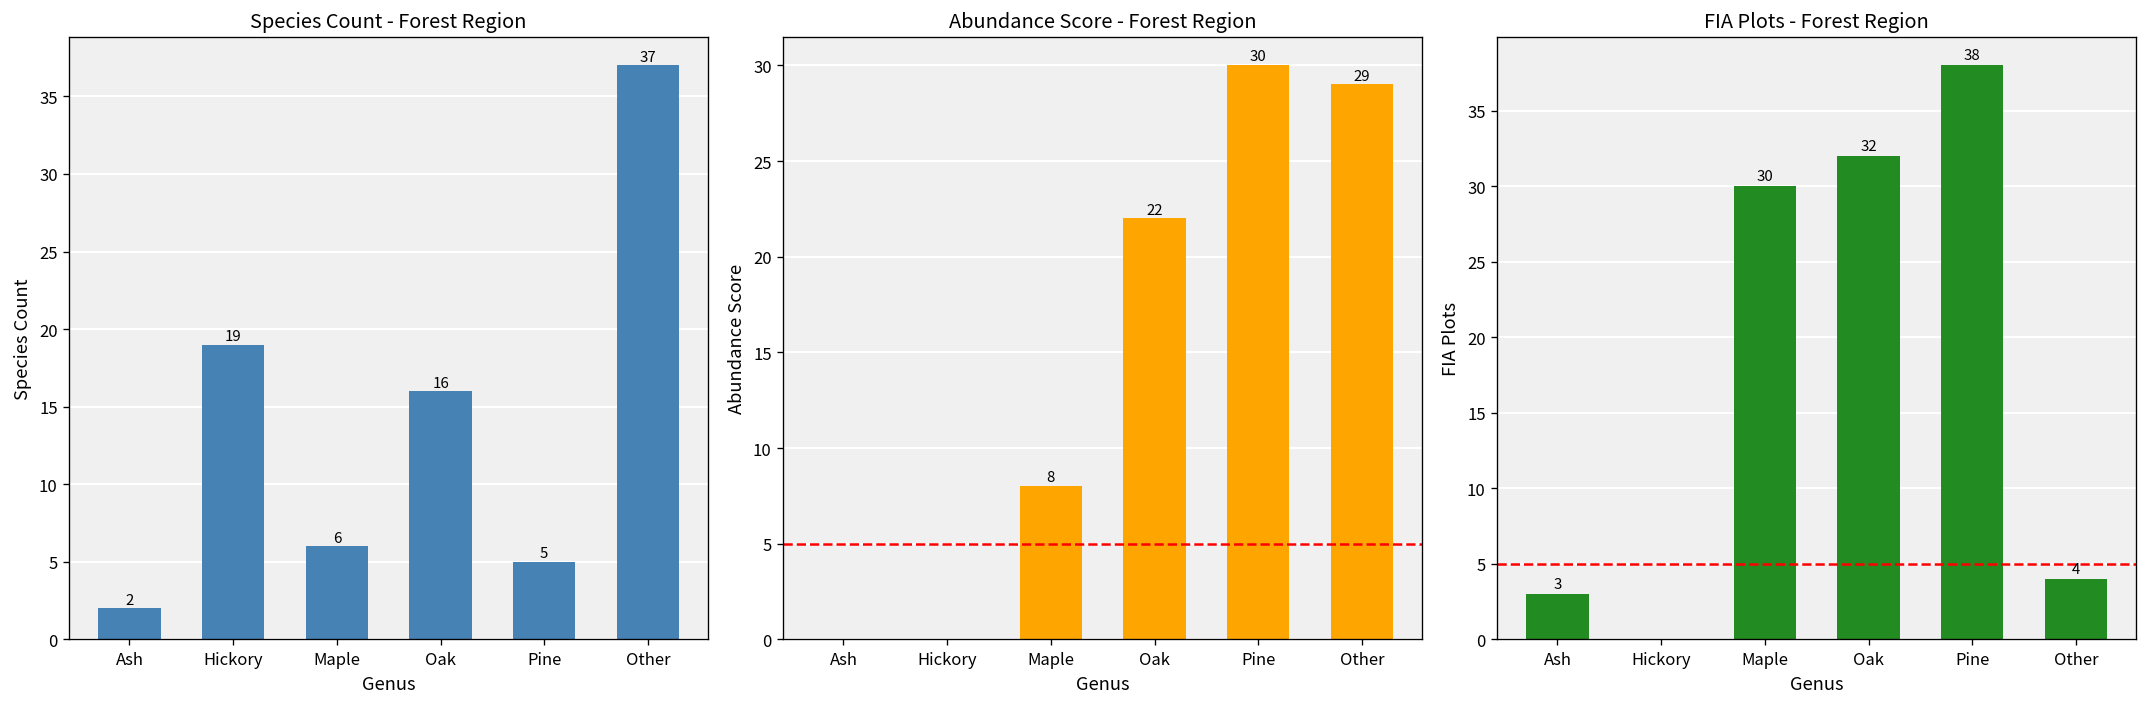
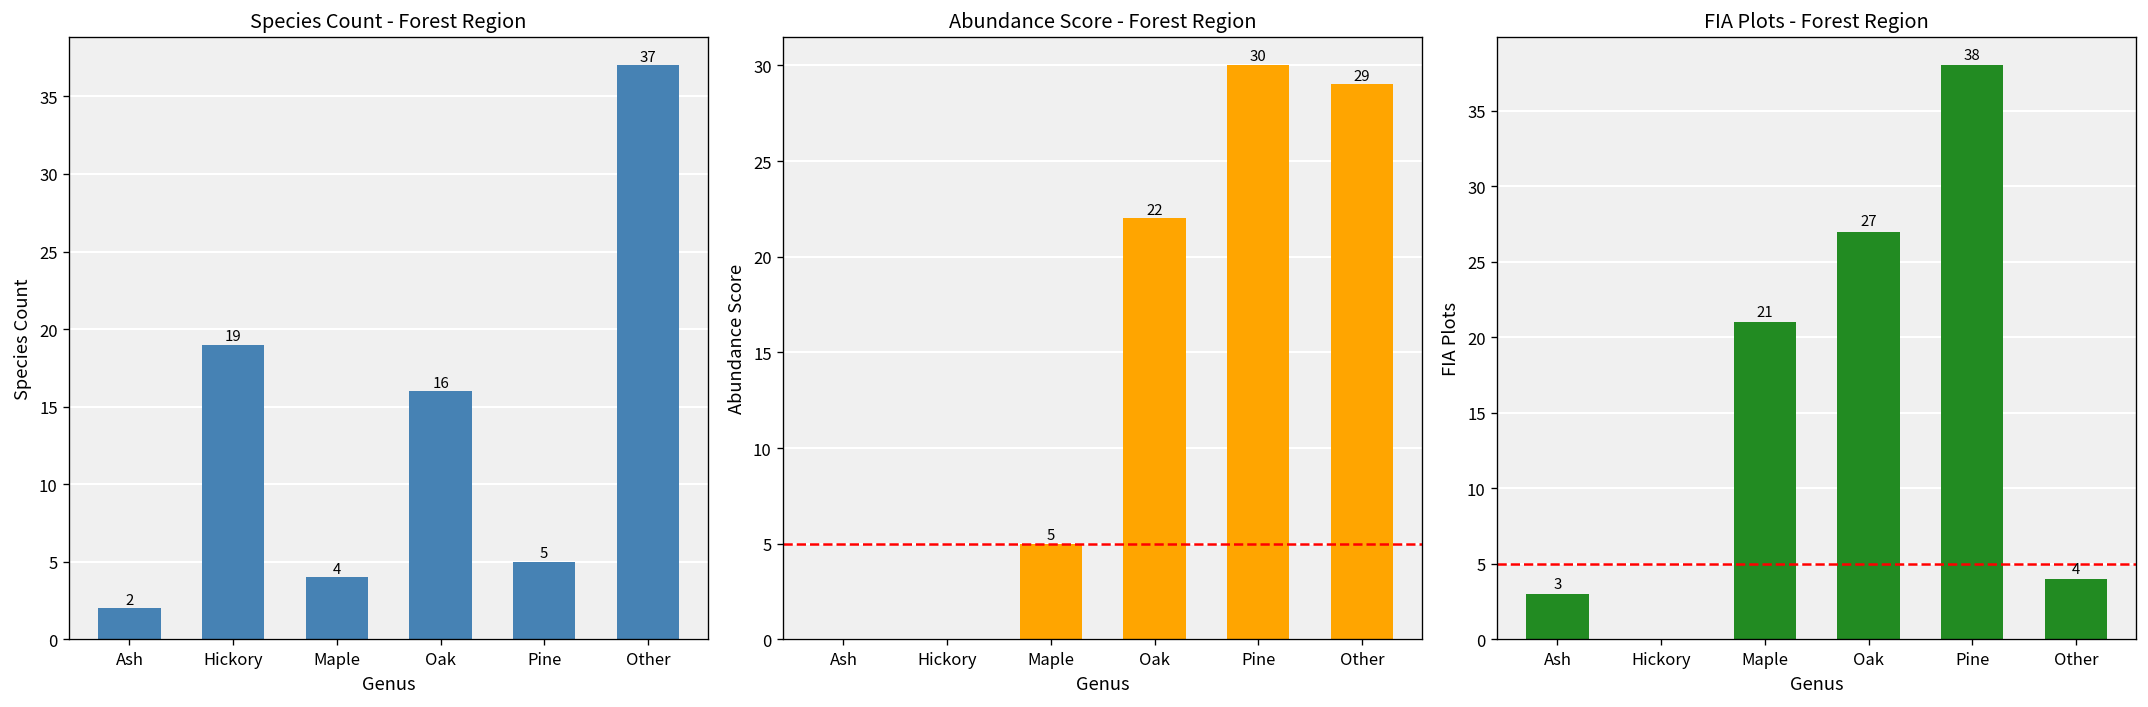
Species Count - Forest Region, Maple: 6 -> 4
Abundance Score - Forest Region, Maple: 8 -> 5
FIA Plots - Forest Region, Maple: 30 -> 21
FIA Plots - Forest Region, Oak: 32 -> 27
